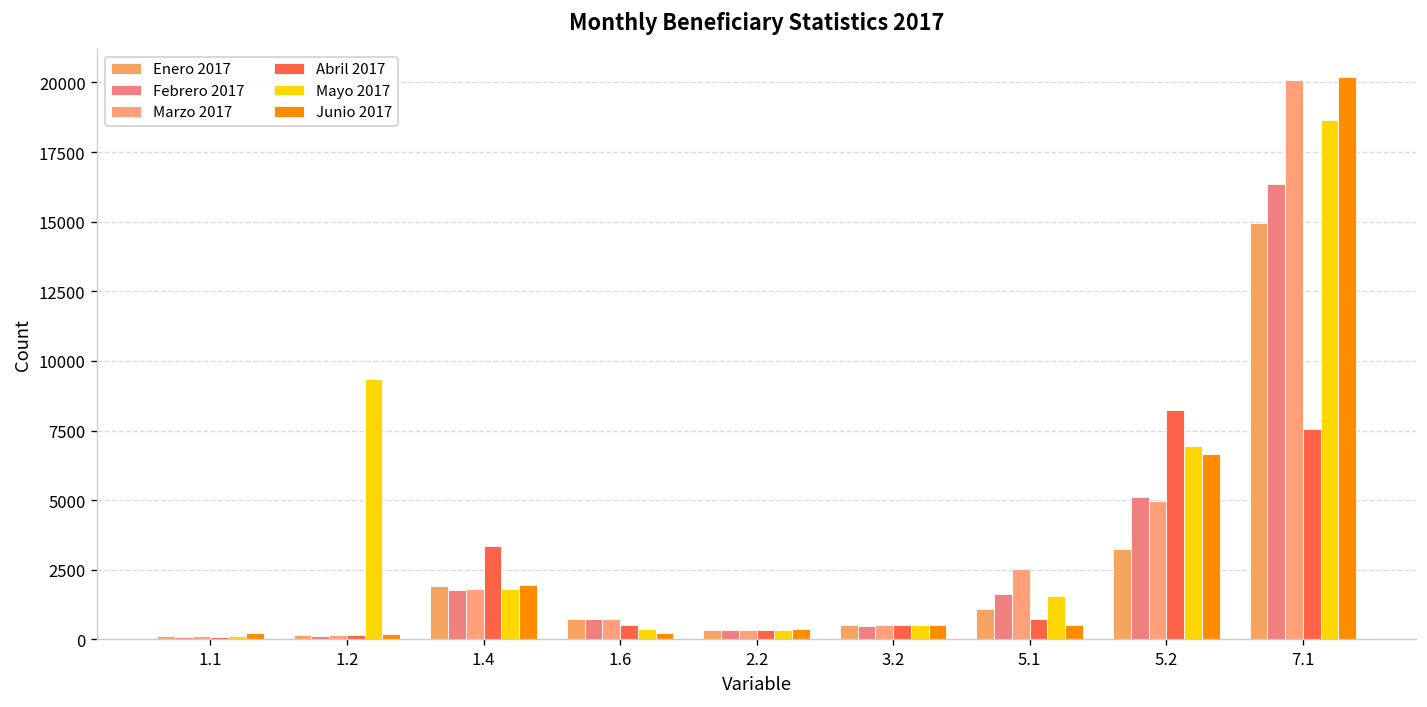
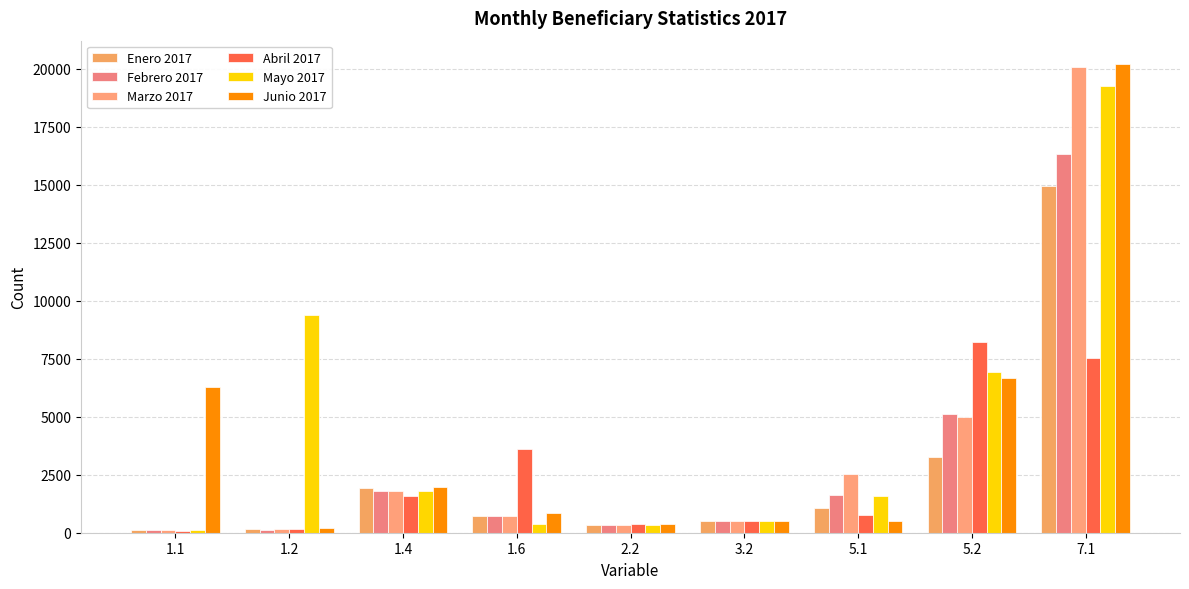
Junio 2017, 1.1: 200 -> 6300
Abril 2017, 1.4: 3400 -> 1600
Abril 2017, 1.6: 500 -> 3600
Junio 2017, 1.6: 200 -> 800
Mayo 2017, 7.1: 18600 -> 19200
